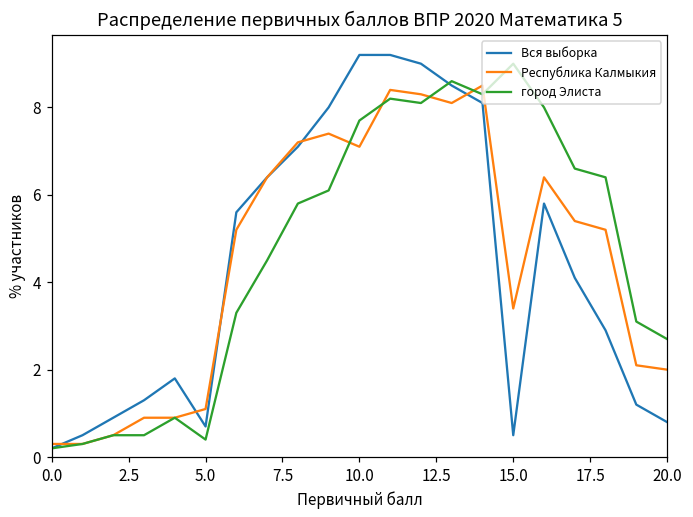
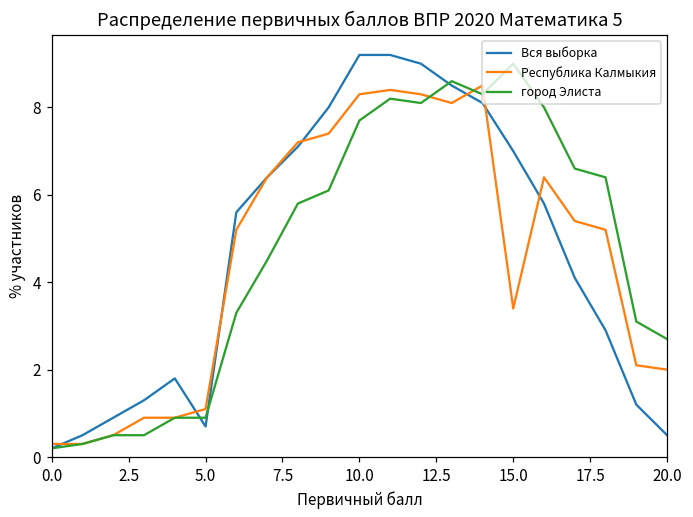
город Элиста, 5.0: 0.4 -> 0.9
Республика Калмыкия, 10.0: 7.1 -> 8.3
Вся выборка, 15.0: 0.5 -> 7.0
Вся выборка, 20.0: 0.8 -> 0.5
